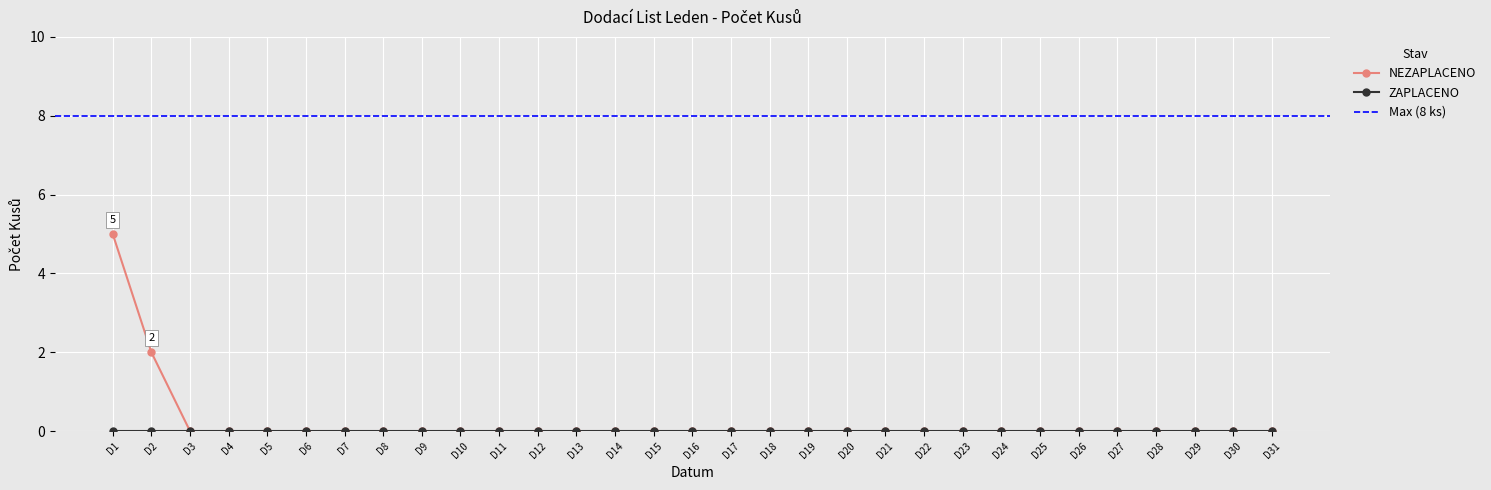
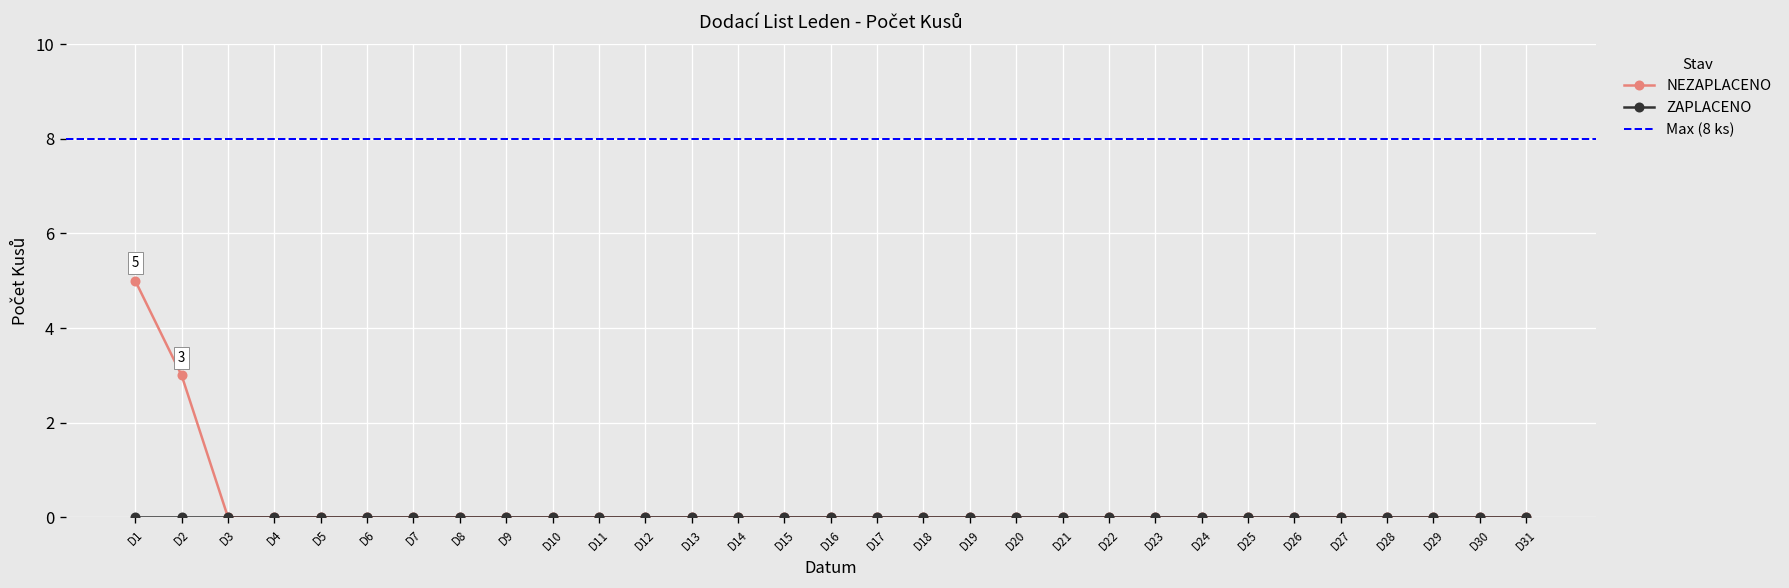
NEZAPLACENO, D2: 2 -> 3
